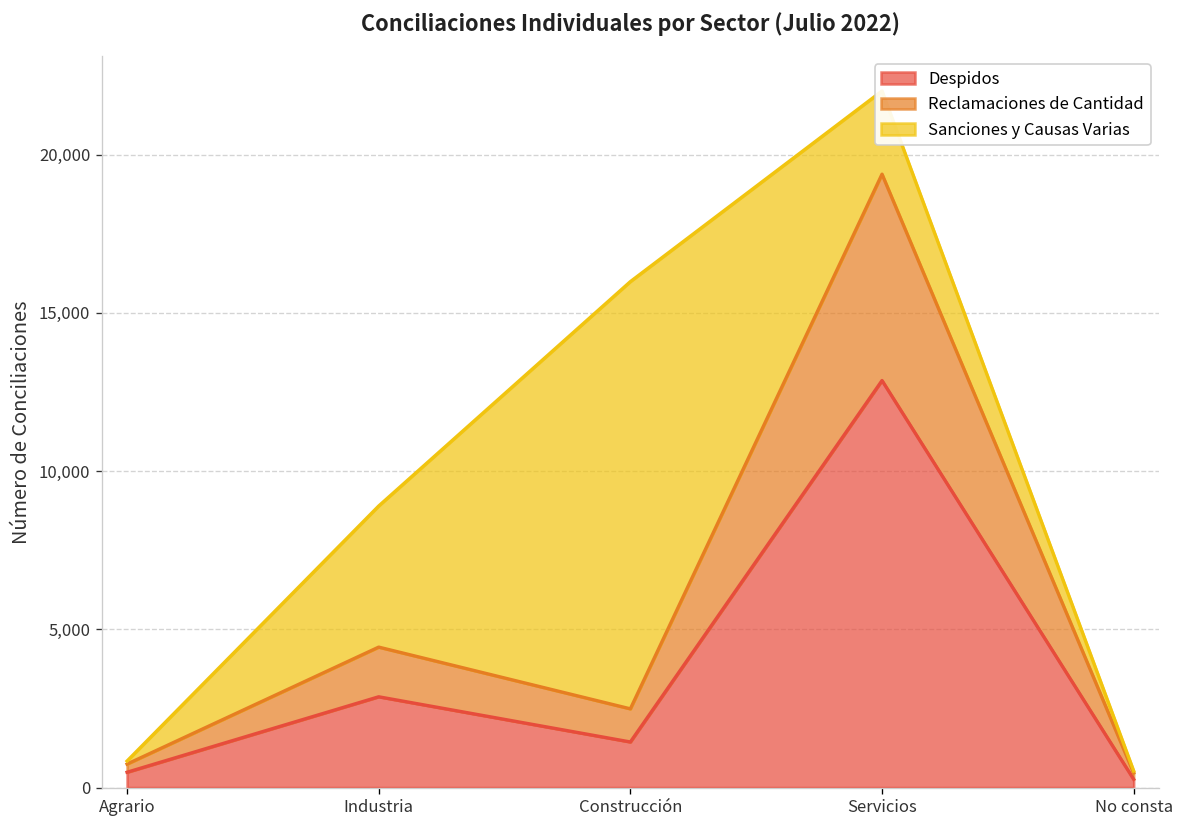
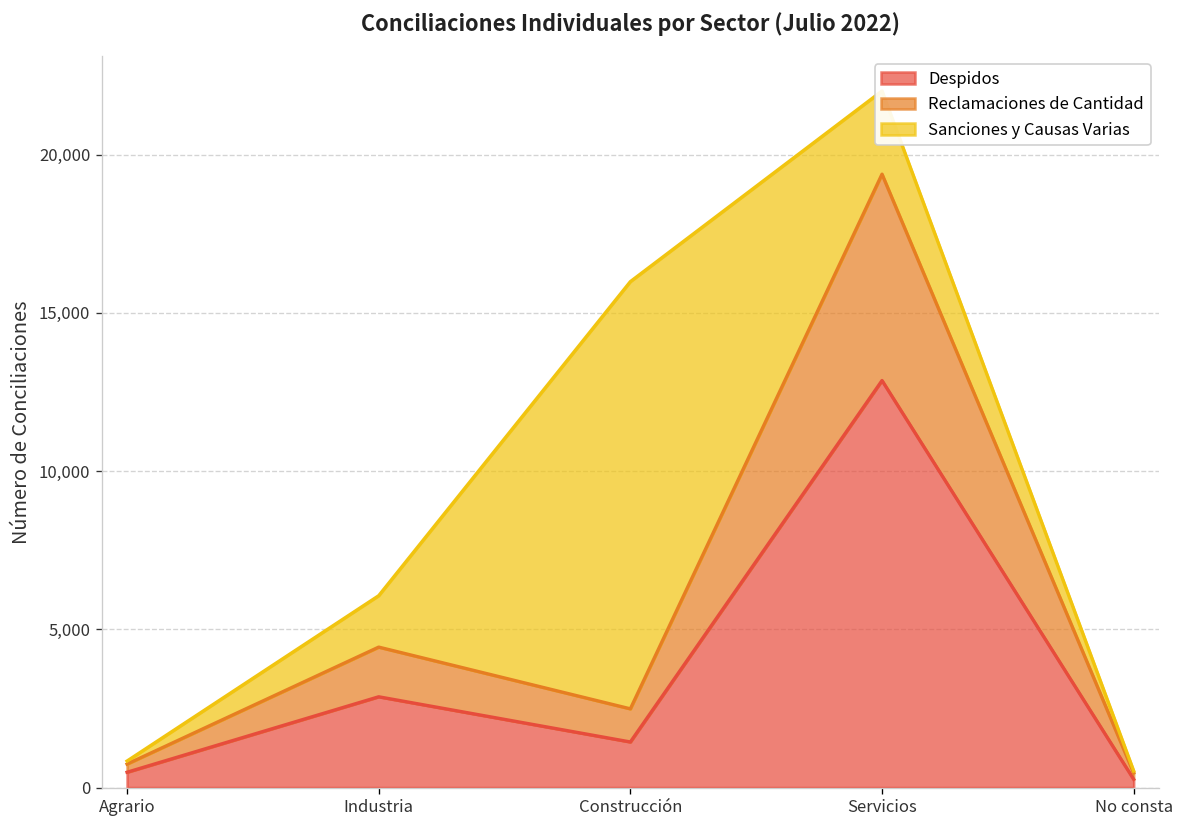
Sanciones y Causas Varias, Industria: 4,500 -> 1,600
